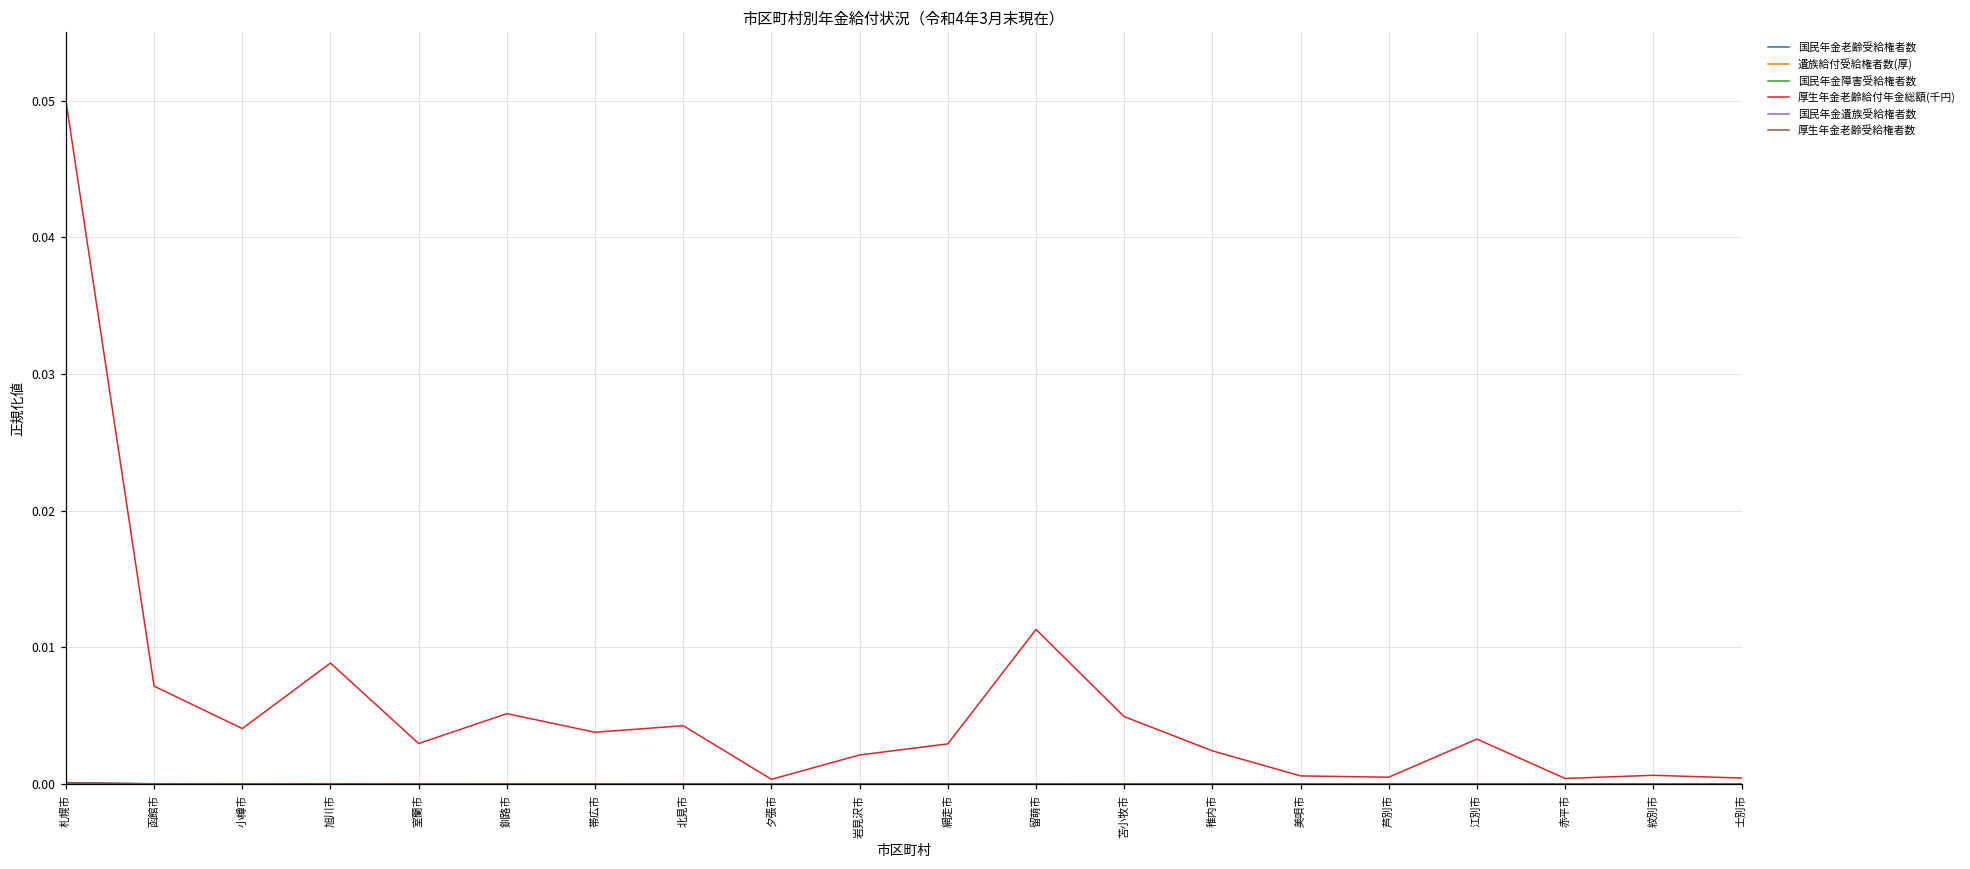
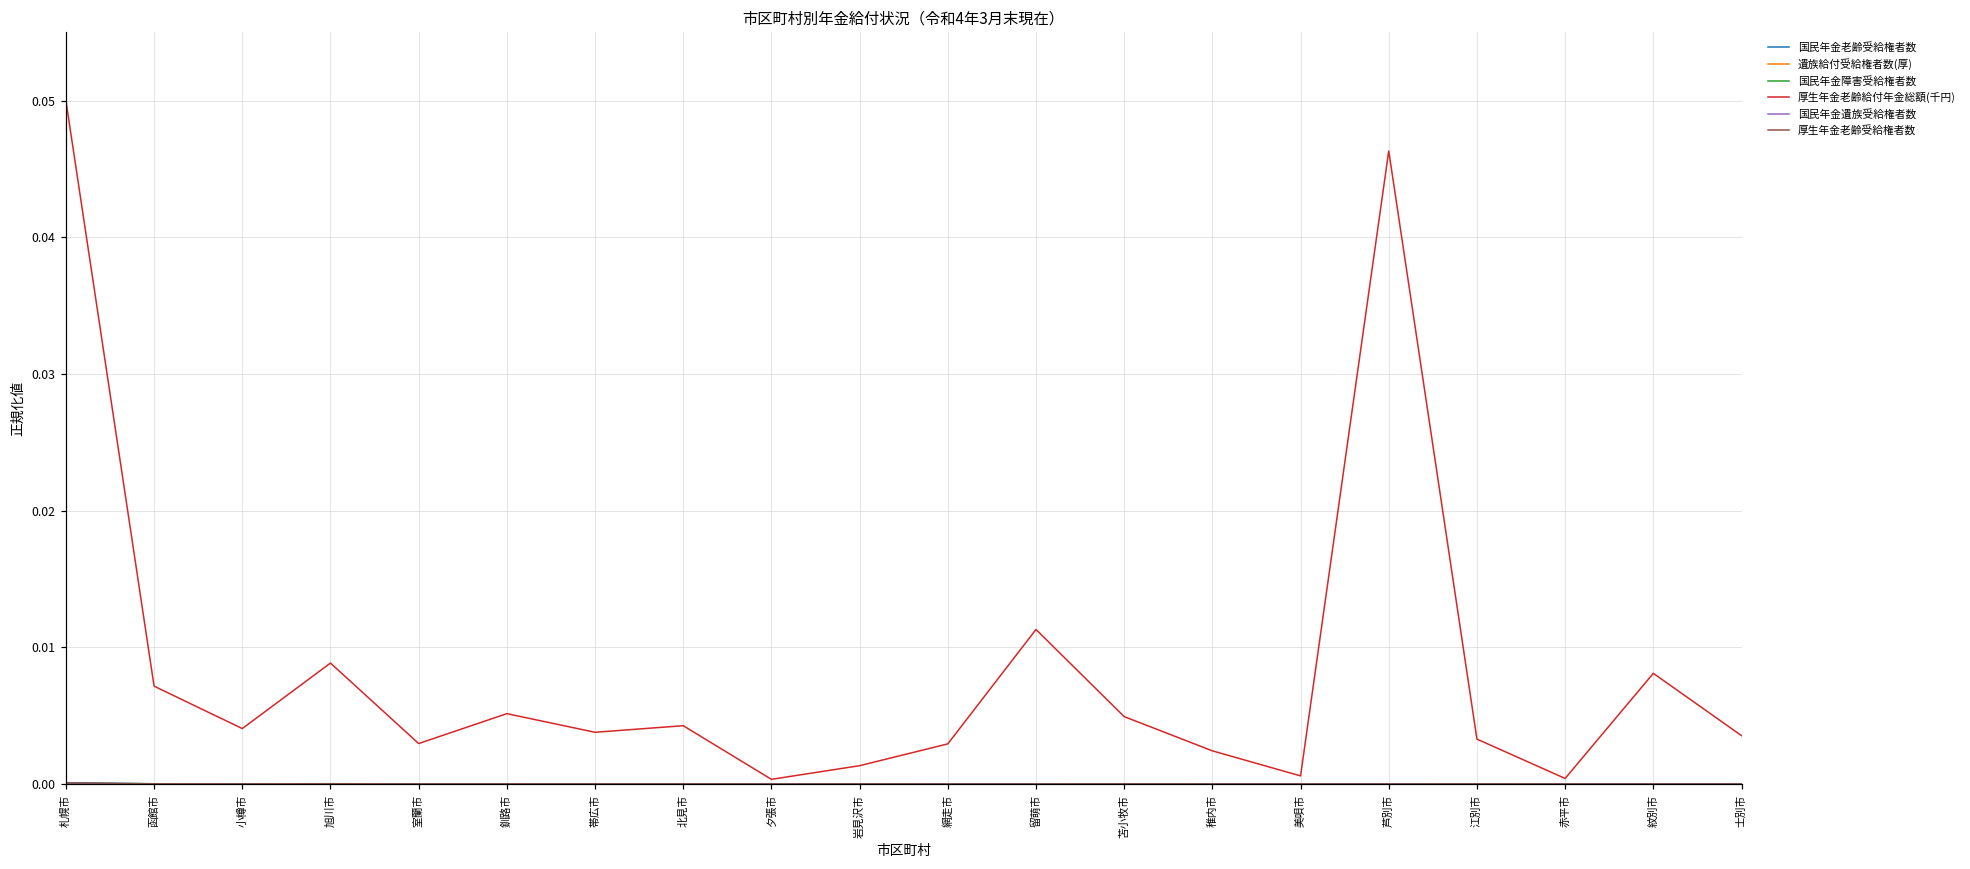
厚生年金老齢給付年金総額(千円), 岩見沢市: 0.0021 -> 0.0013
厚生年金老齢給付年金総額(千円), 芦別市: 0.0005 -> 0.0463
厚生年金老齢給付年金総額(千円), 紋別市: 0.0006 -> 0.0081
厚生年金老齢給付年金総額(千円), 士別市: 0.0004 -> 0.0035
